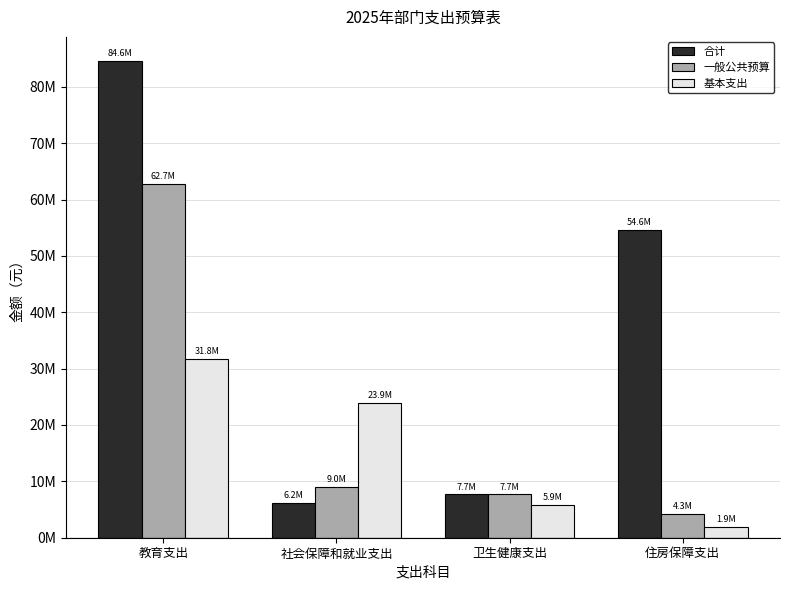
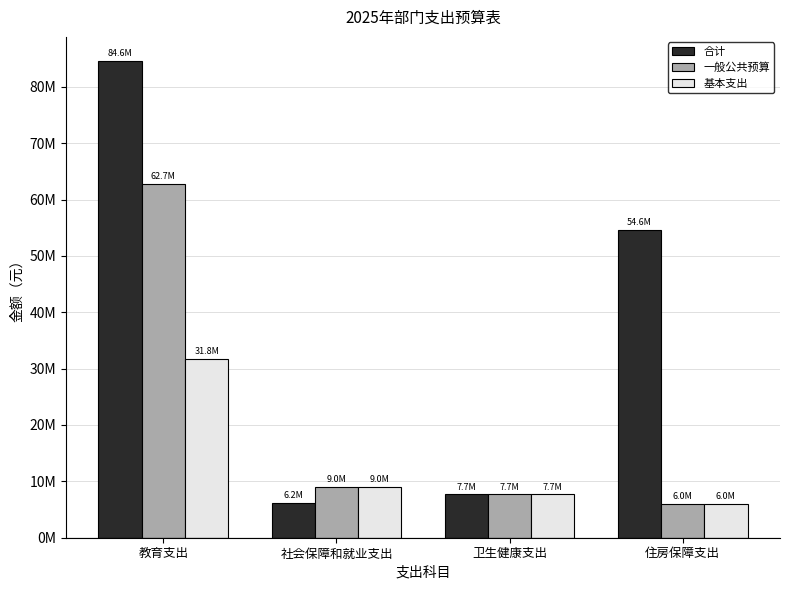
基本支出, 社会保障和就业支出: 23.9M -> 9.0M
基本支出, 卫生健康支出: 5.9M -> 7.7M
一般公共预算, 住房保障支出: 4.3M -> 6.0M
基本支出, 住房保障支出: 1.9M -> 6.0M
